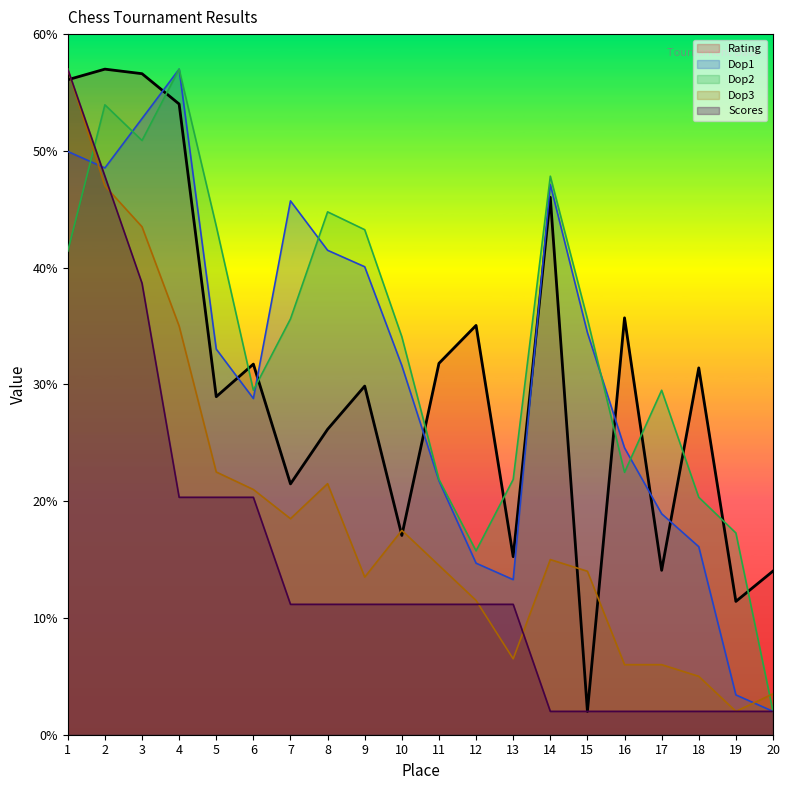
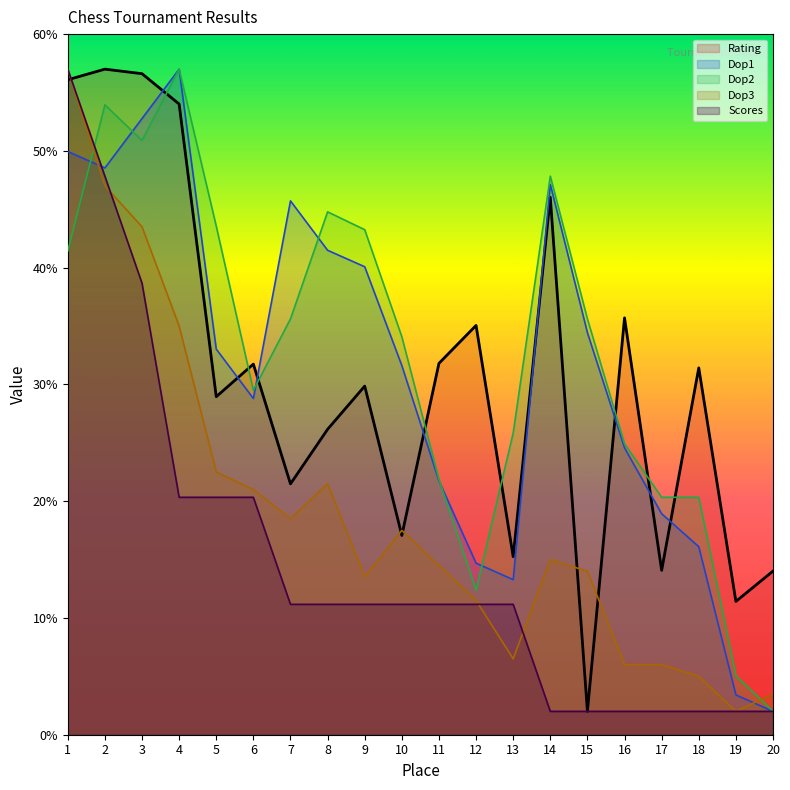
Dop2, 12: 15.7% -> 12.4%
Dop2, 13: 21.9% -> 25.8%
Dop2, 16: 22.5% -> 24.9%
Dop2, 17: 29.5% -> 20.3%
Dop2, 19: 17.3% -> 5.1%
